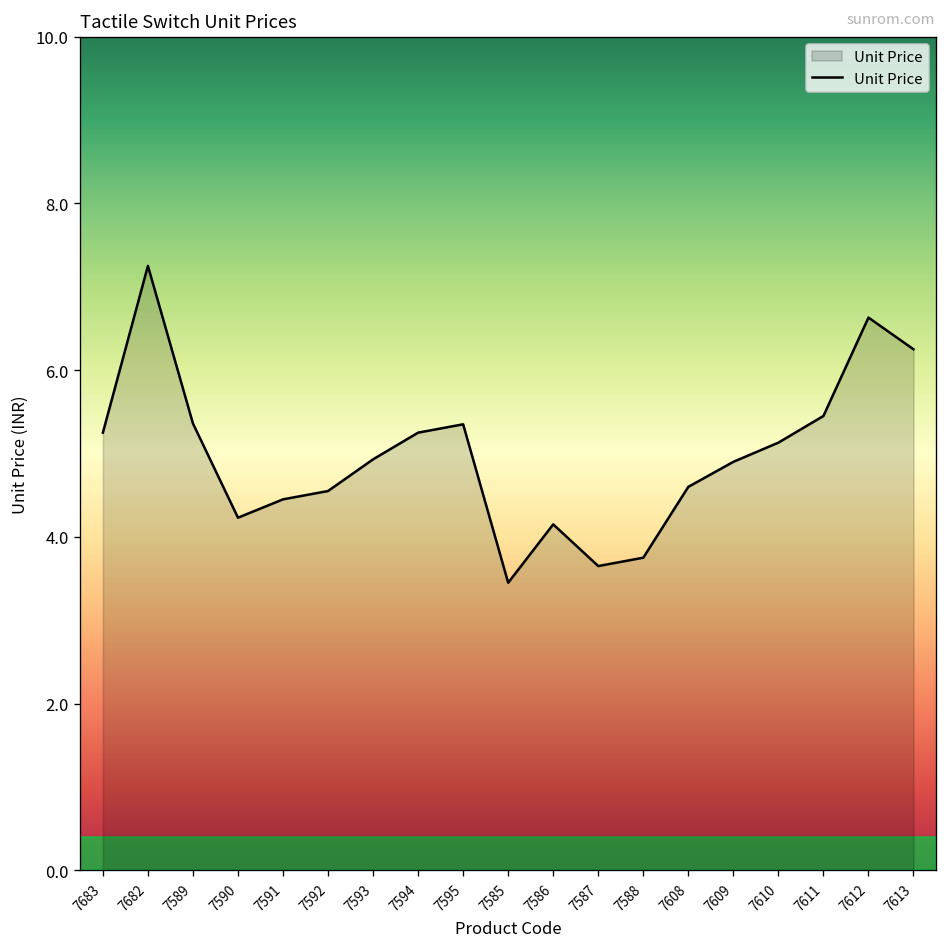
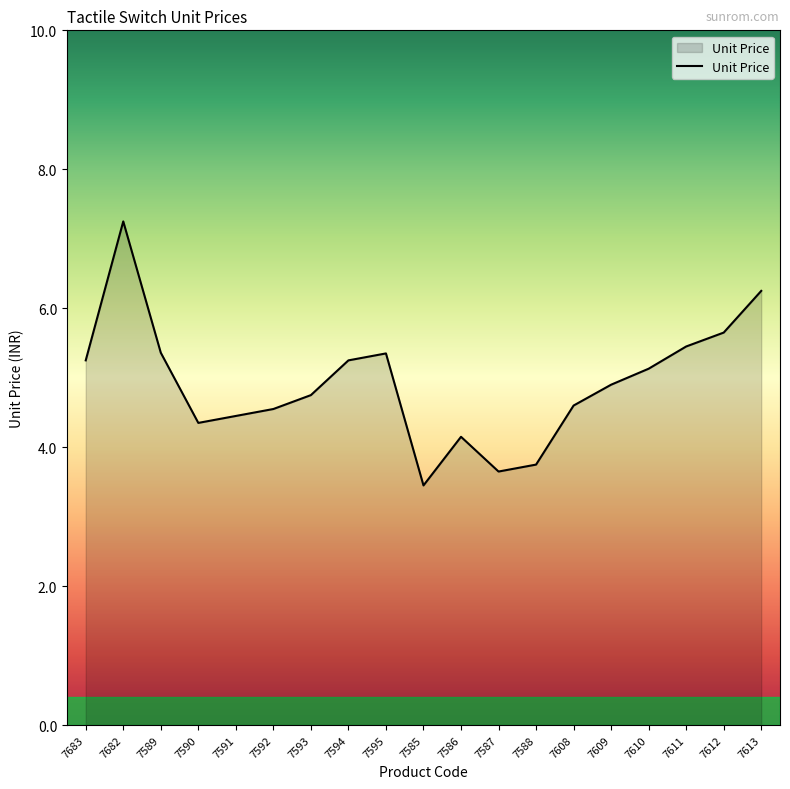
7590: 4.2 -> 4.4
7593: 4.9 -> 4.8
7612: 6.6 -> 5.7
